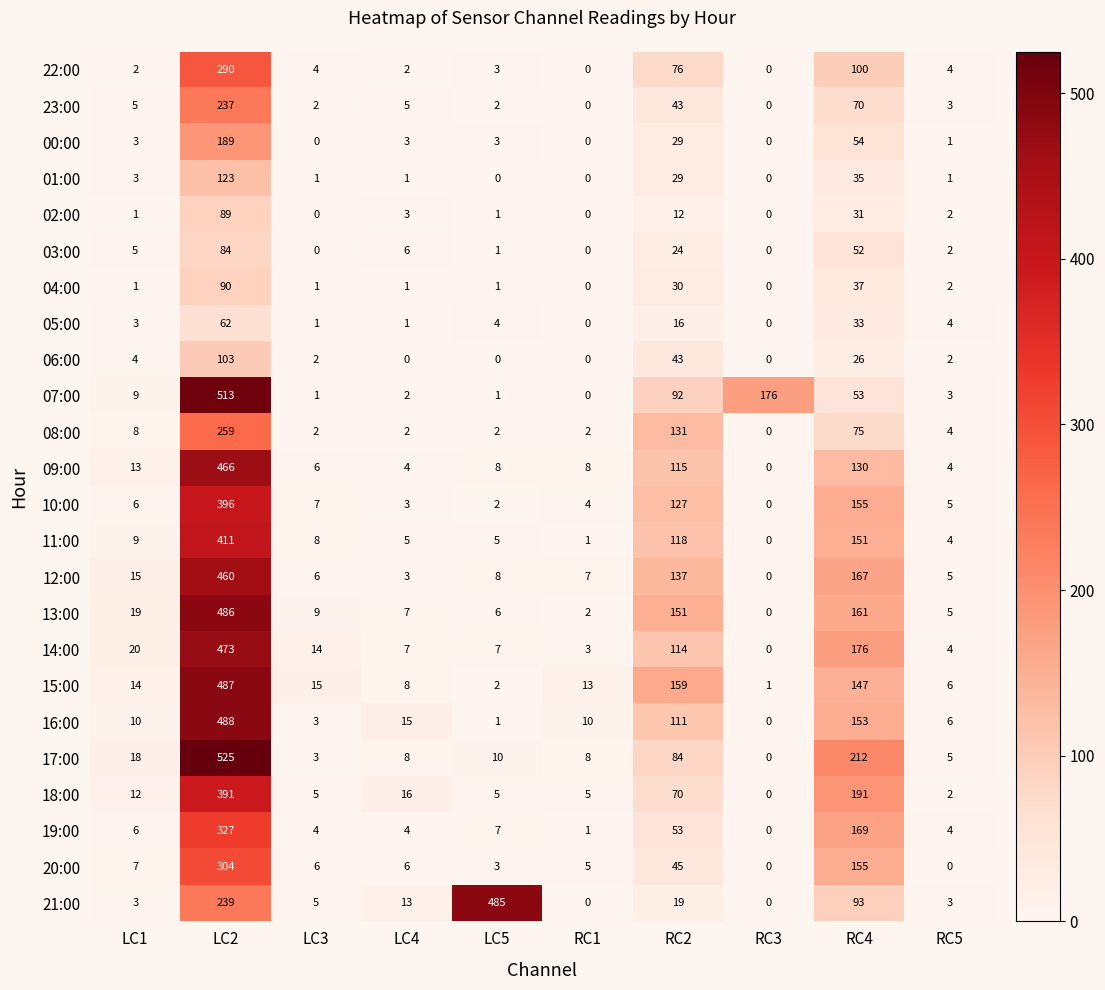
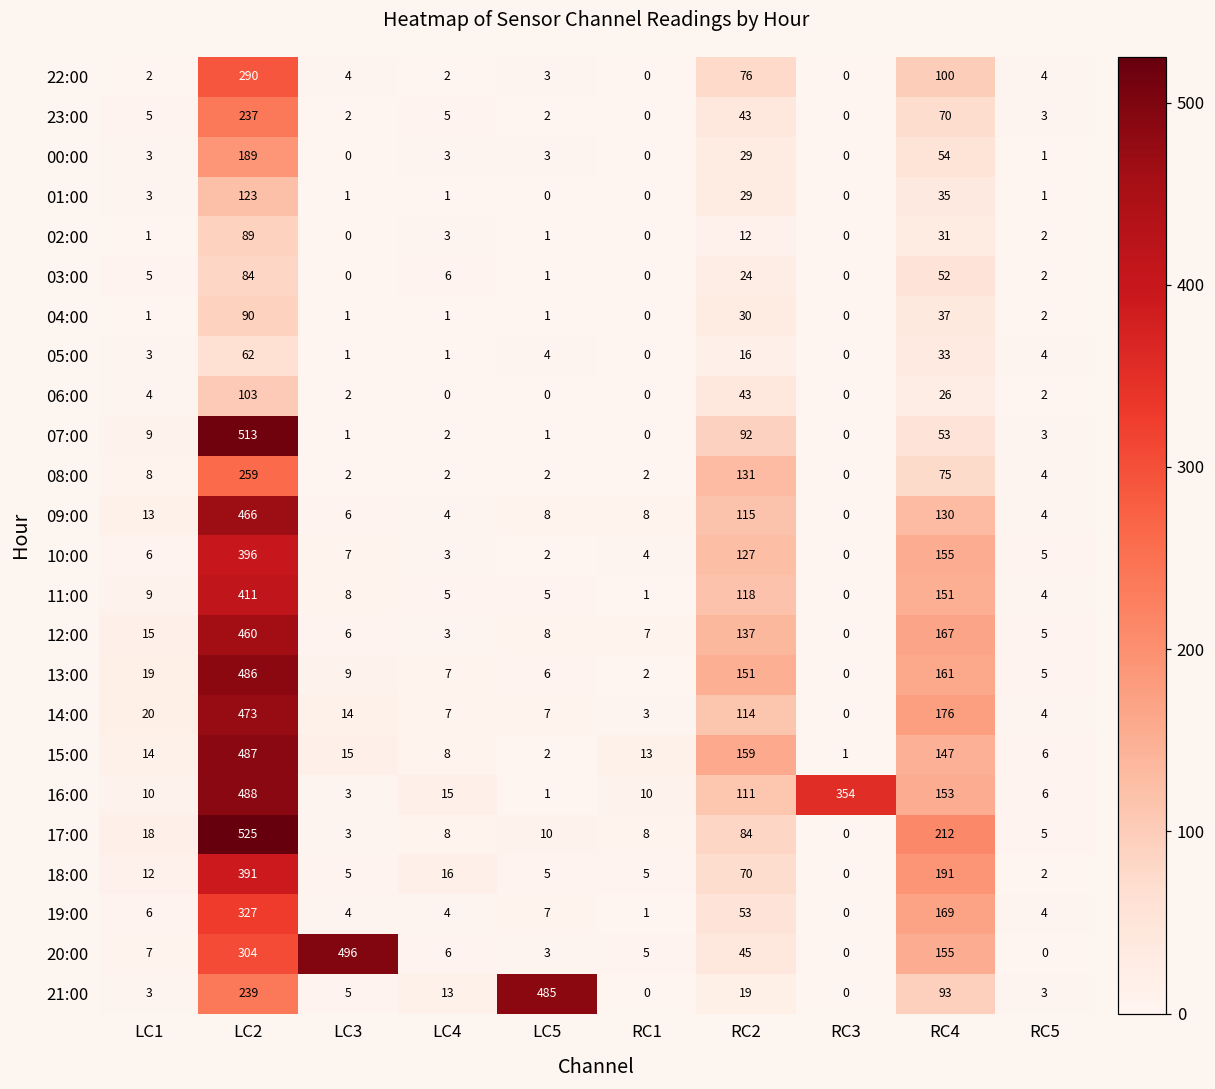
07:00, RC3: 176 -> 0
16:00, RC3: 0 -> 354
20:00, LC3: 6 -> 496
